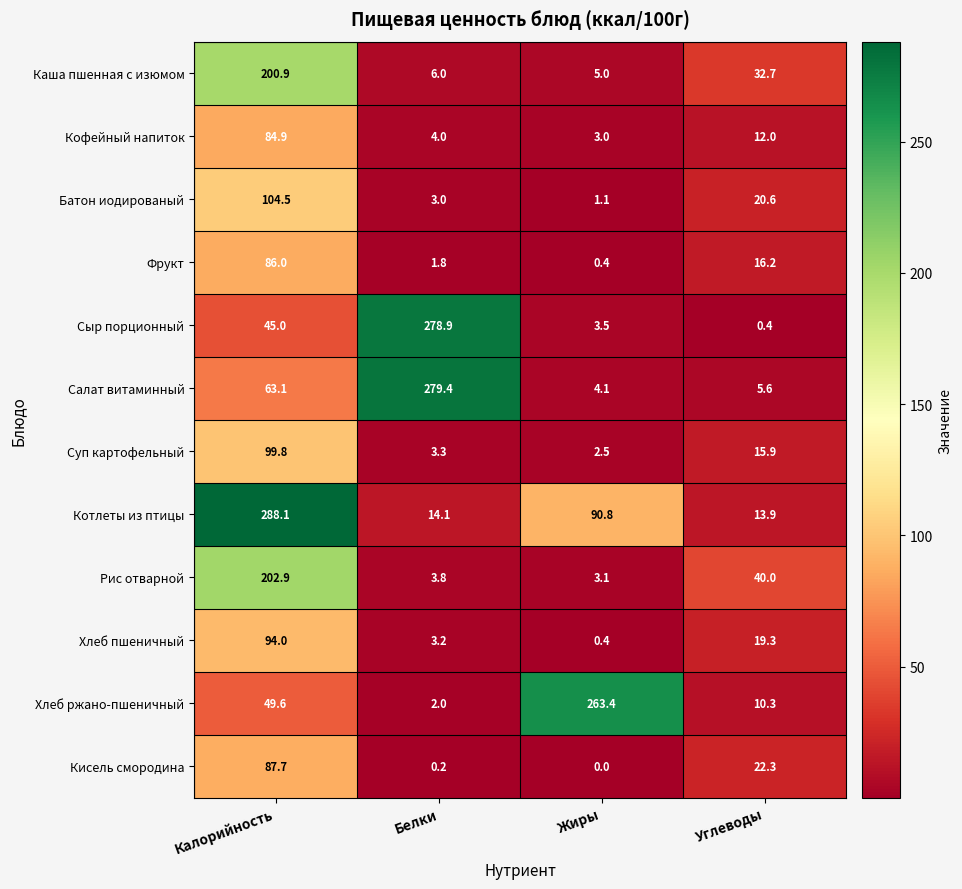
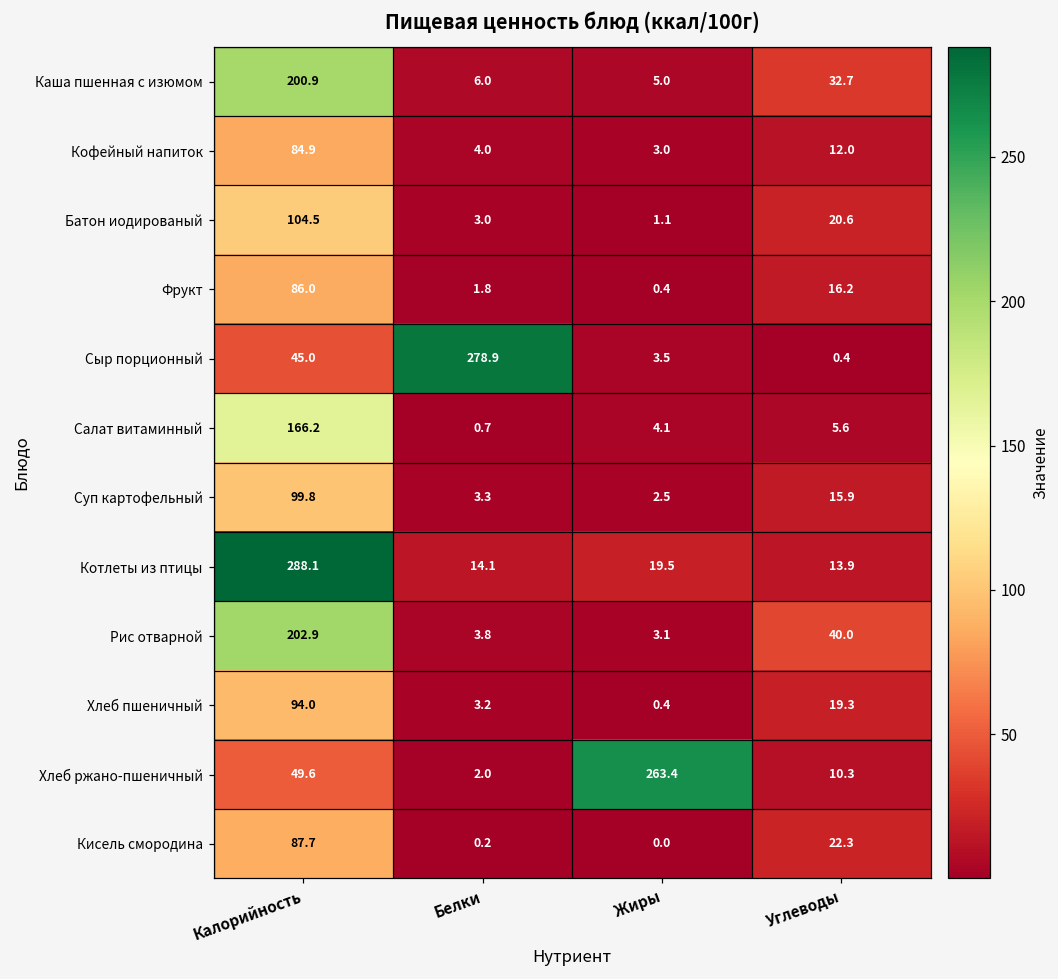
Салат витаминный, Калорийность: 63.1 -> 166.2
Салат витаминный, Белки: 279.4 -> 0.7
Котлеты из птицы, Жиры: 90.8 -> 19.5
